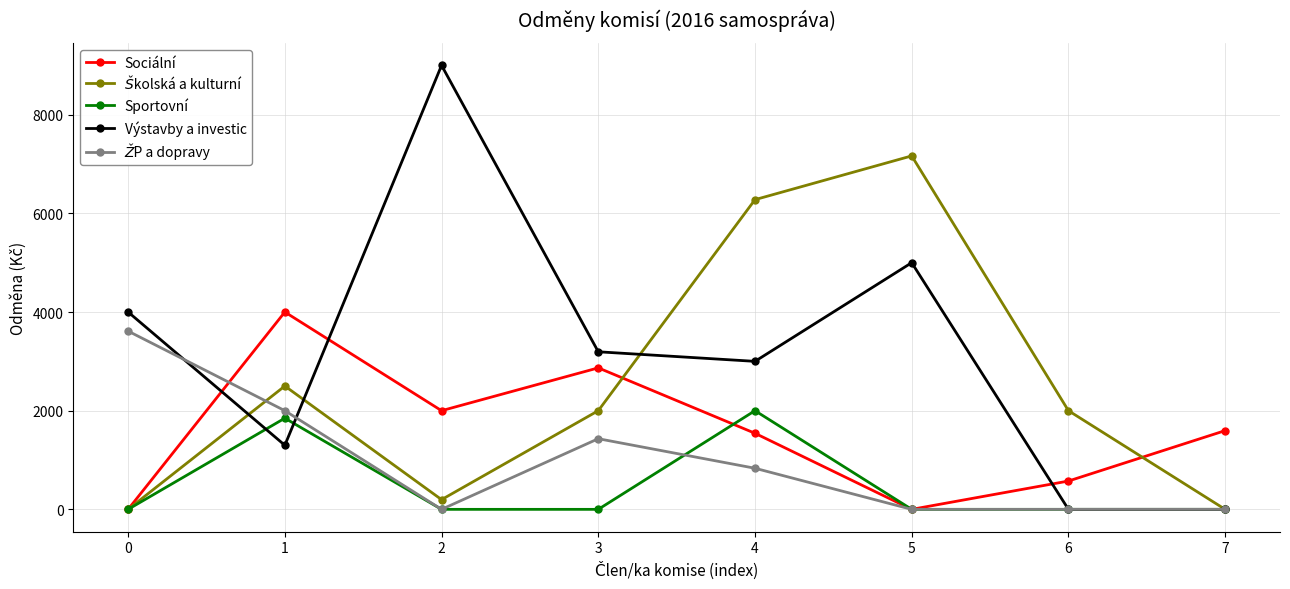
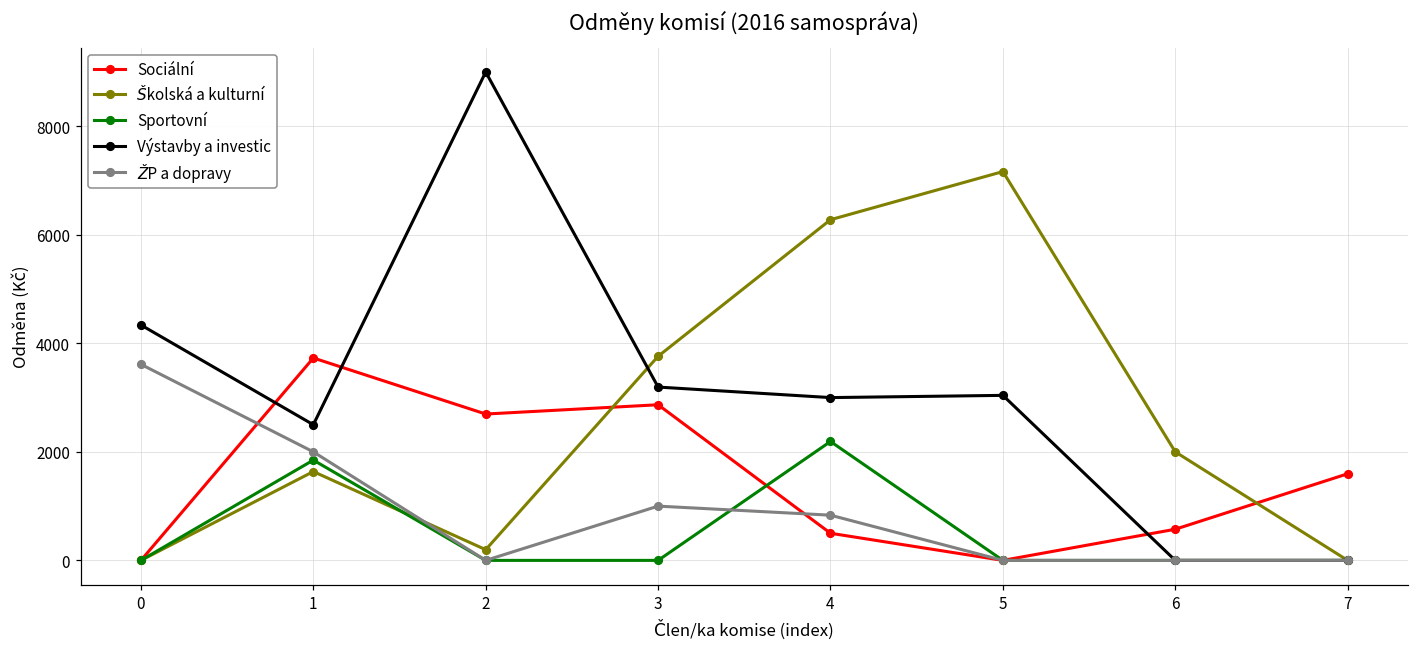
Výstavby a investic, 0: 4000 -> 4300
Sociální, 1: 4000 -> 3700
Školská a kulturní, 1: 2500 -> 1600
Výstavby a investic, 1: 1300 -> 2500
Sociální, 2: 2000 -> 2700
Školská a kulturní, 3: 2000 -> 3800
ŽP a dopravy, 3: 1400 -> 1000
Sociální, 4: 1500 -> 500
Sportovní, 4: 2000 -> 2200
Výstavby a investic, 5: 5000 -> 3000
